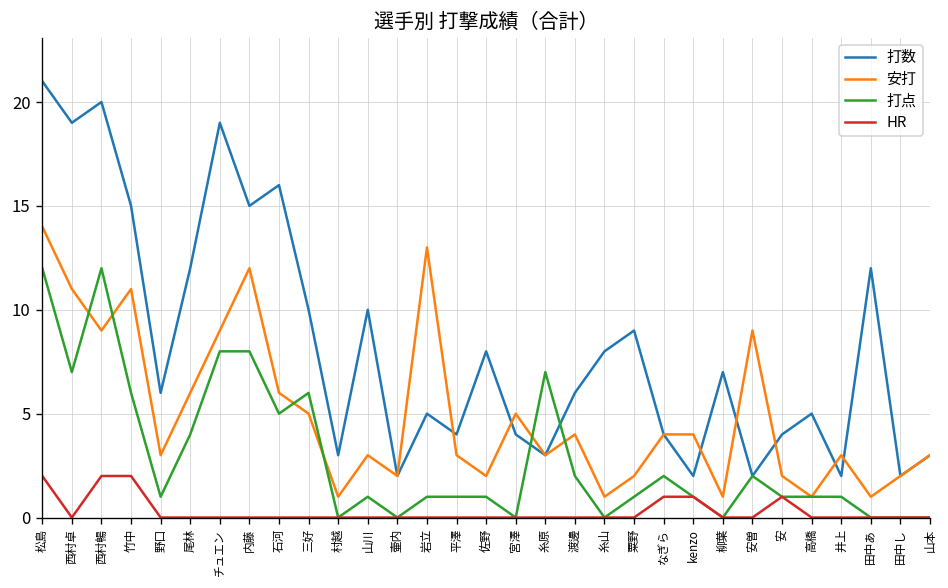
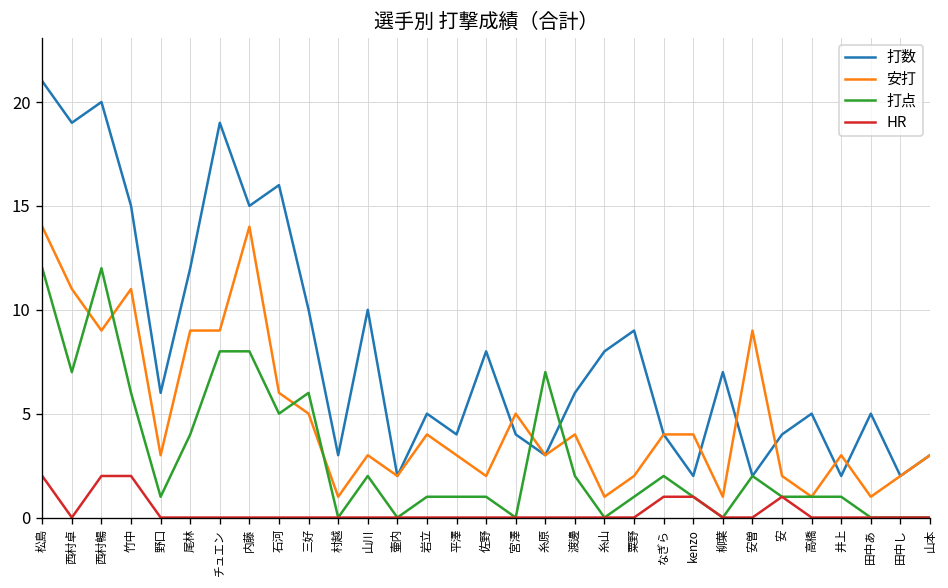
安打, 尾林: 6 -> 9
安打, 内藤: 12 -> 14
打点, 山川: 1 -> 2
安打, 岩立: 13 -> 4
打数, 田中あ: 12 -> 5
